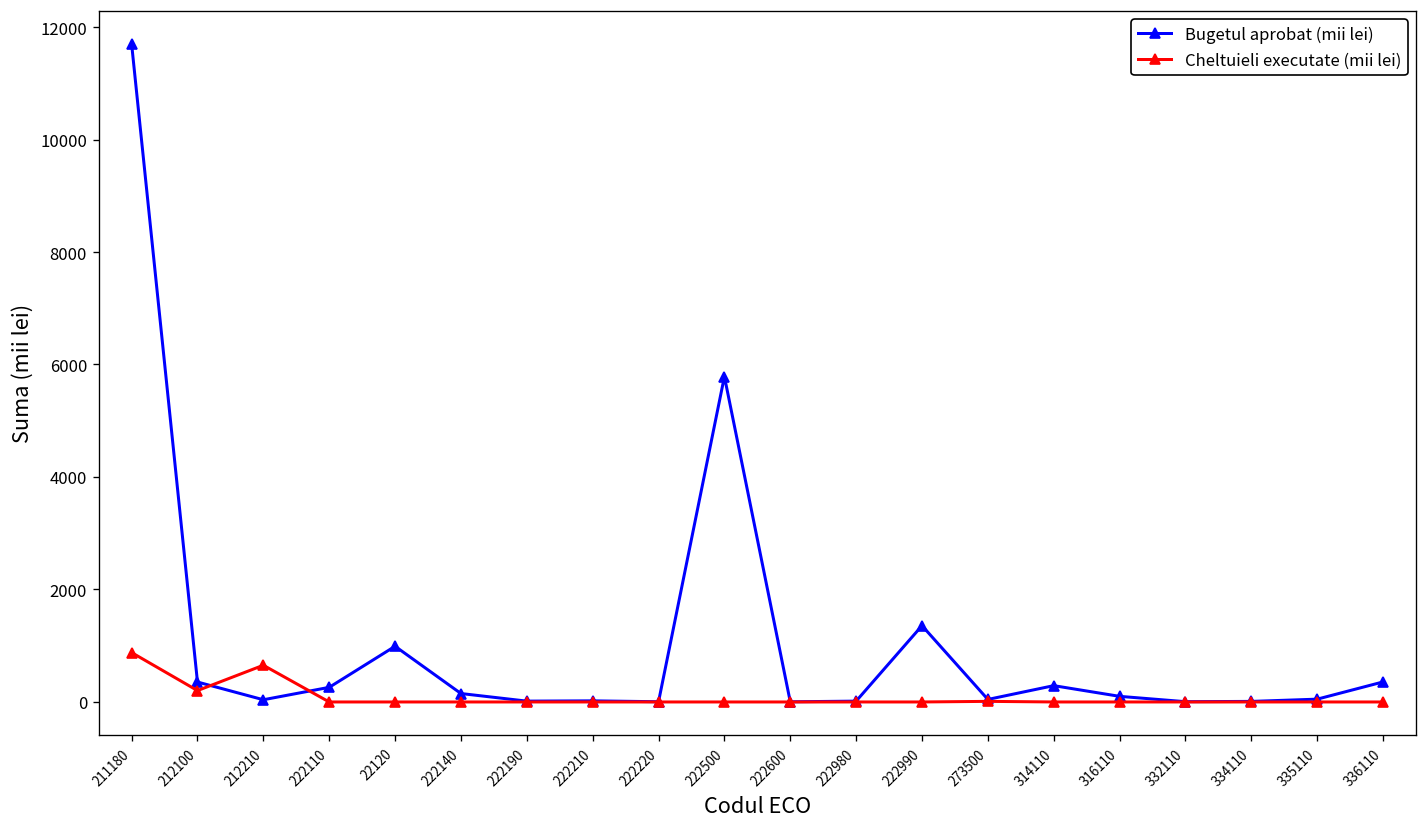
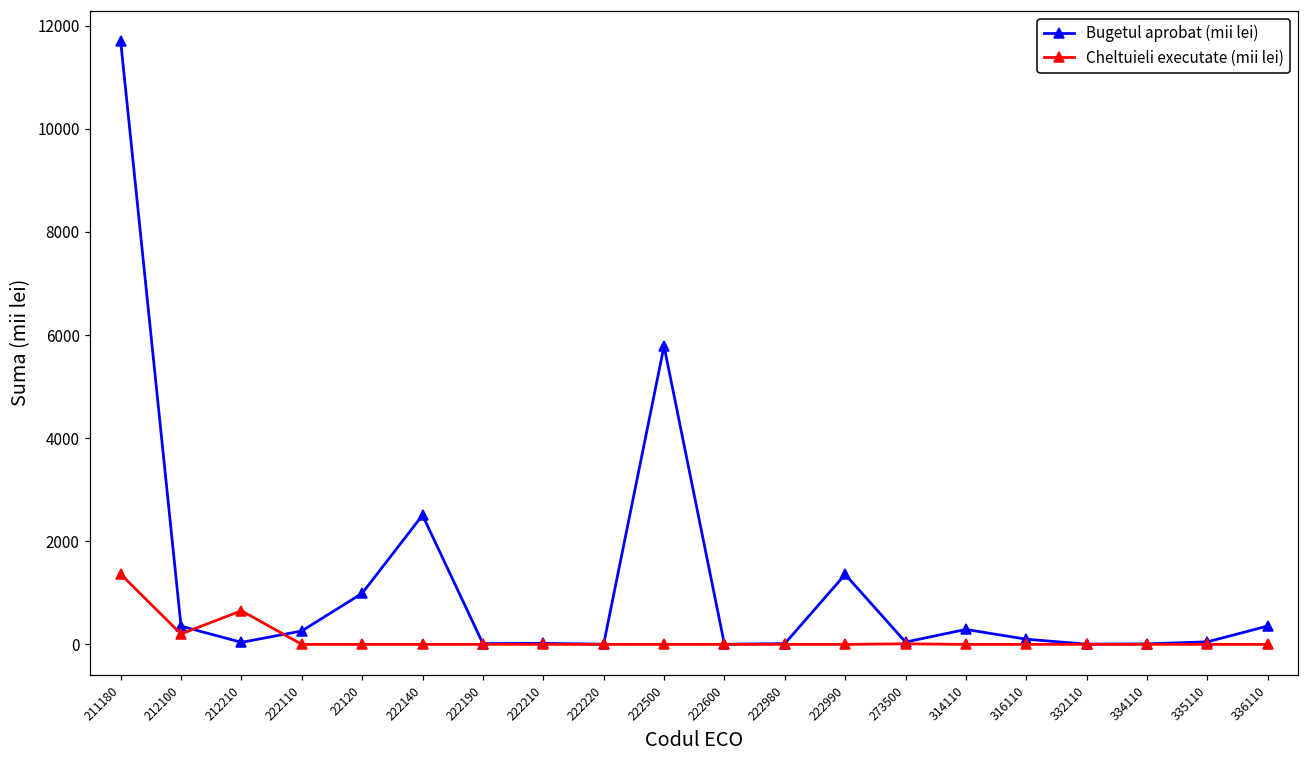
Cheltuieli executate (mii lei), 211180: 900 -> 1400
Bugetul aprobat (mii lei), 222140: 200 -> 2500
